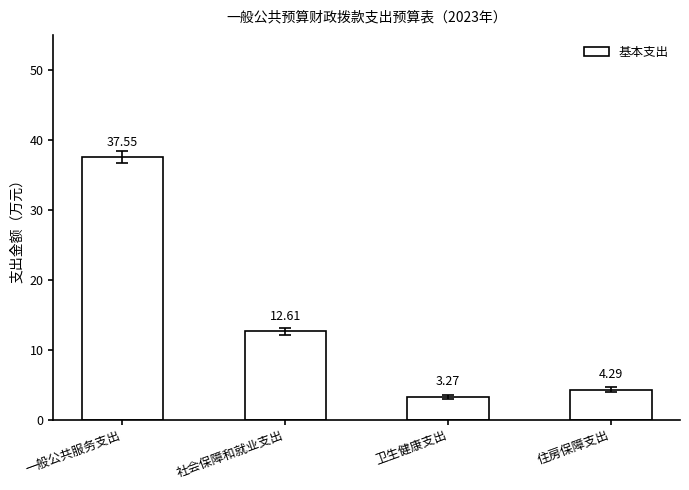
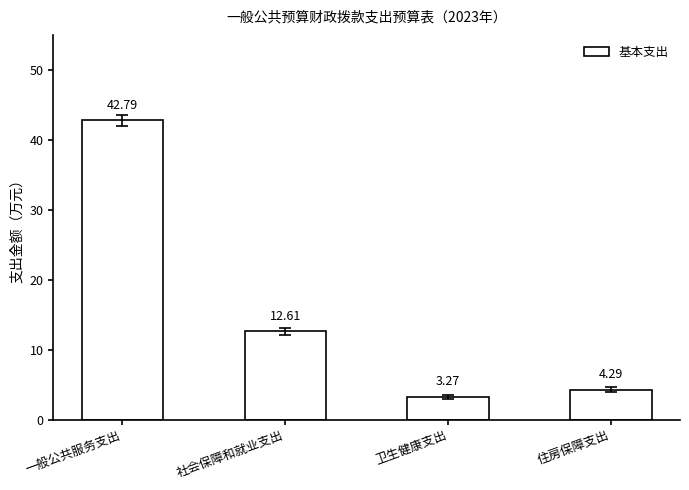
基本支出, 一般公共服务支出: 37.55 -> 42.79
